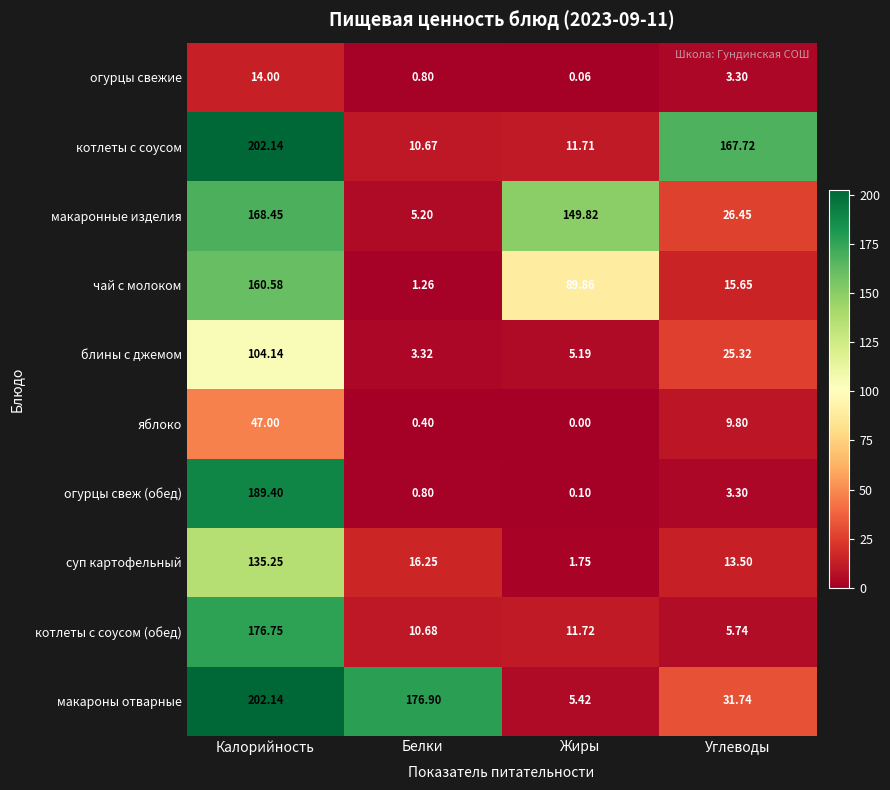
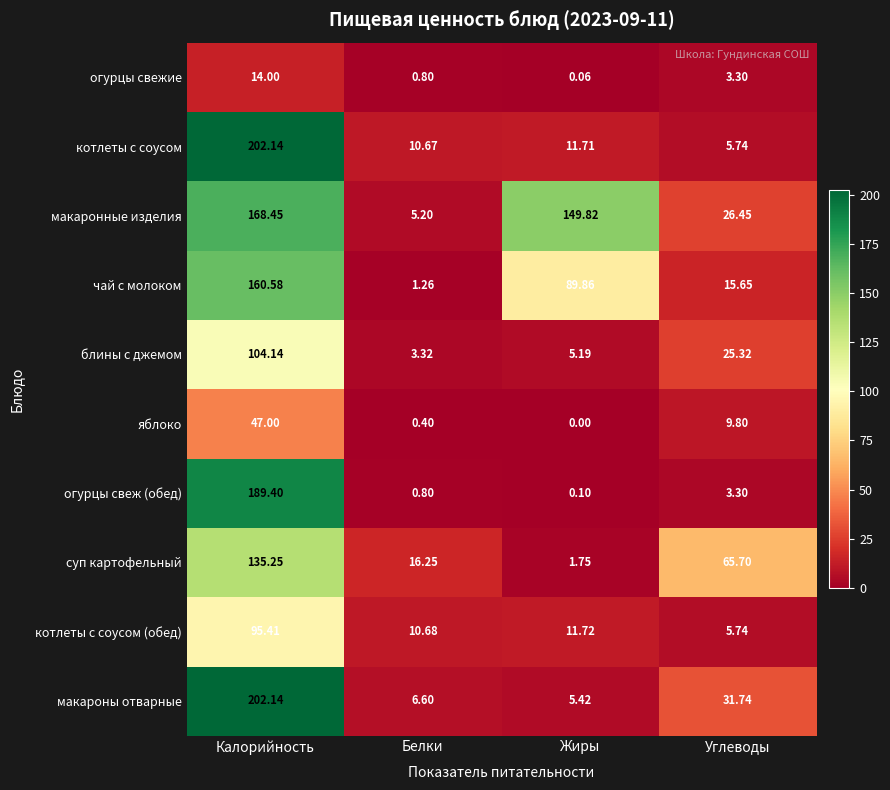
котлеты с соусом, Углеводы: 167.72 -> 5.74
суп картофельный, Углеводы: 13.50 -> 65.70
котлеты с соусом (обед), Калорийность: 176.75 -> 95.41
макароны отварные, Белки: 176.90 -> 6.60
